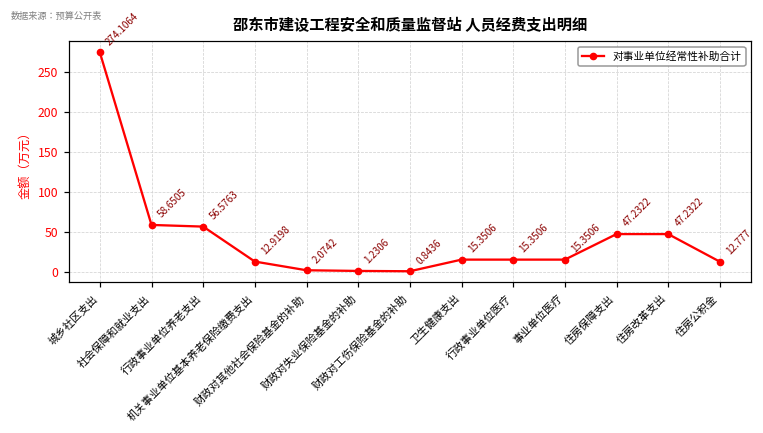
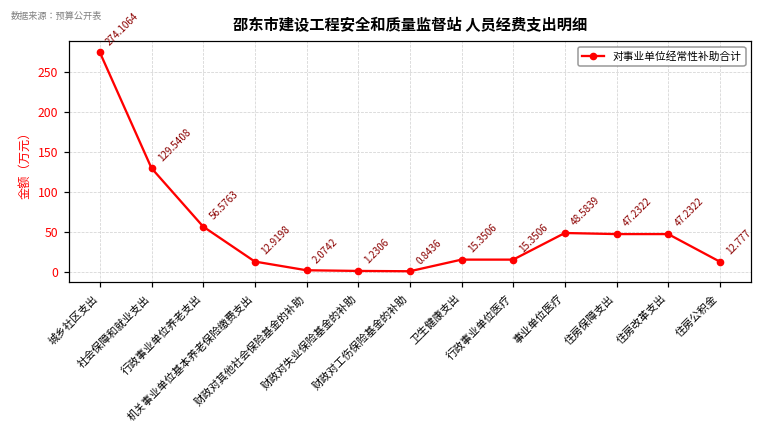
社会保障和就业支出: 58.6505 -> 129.5408
事业单位医疗: 15.3506 -> 48.5839
